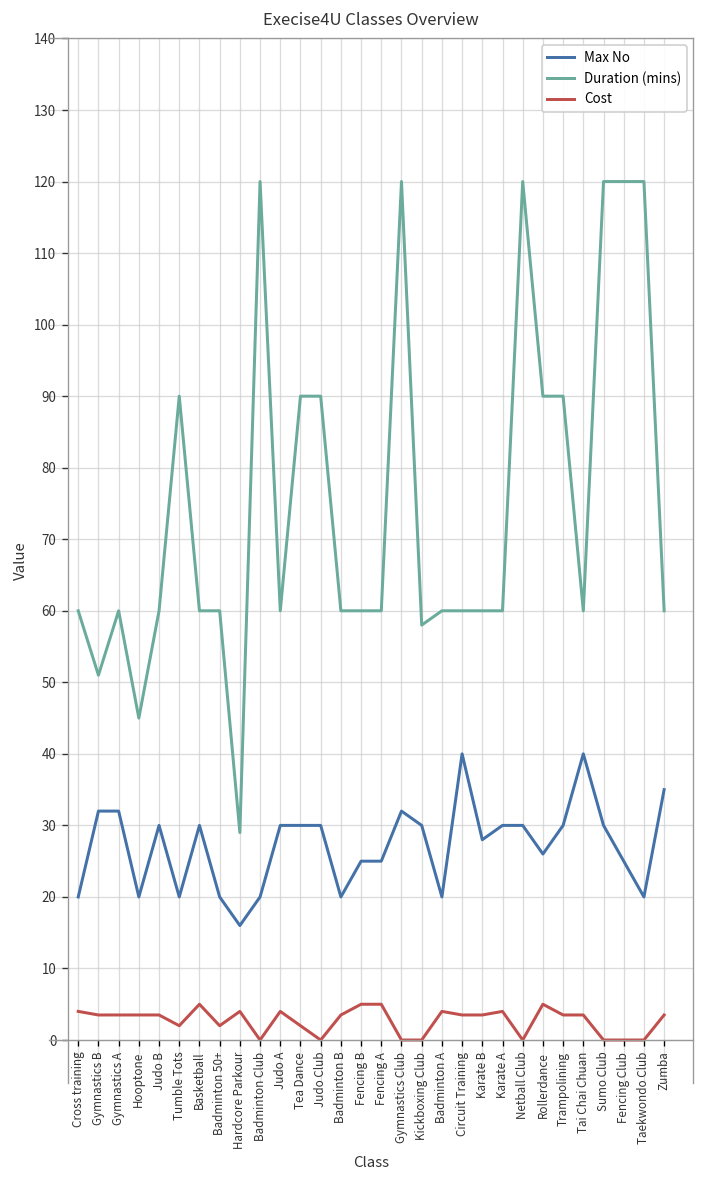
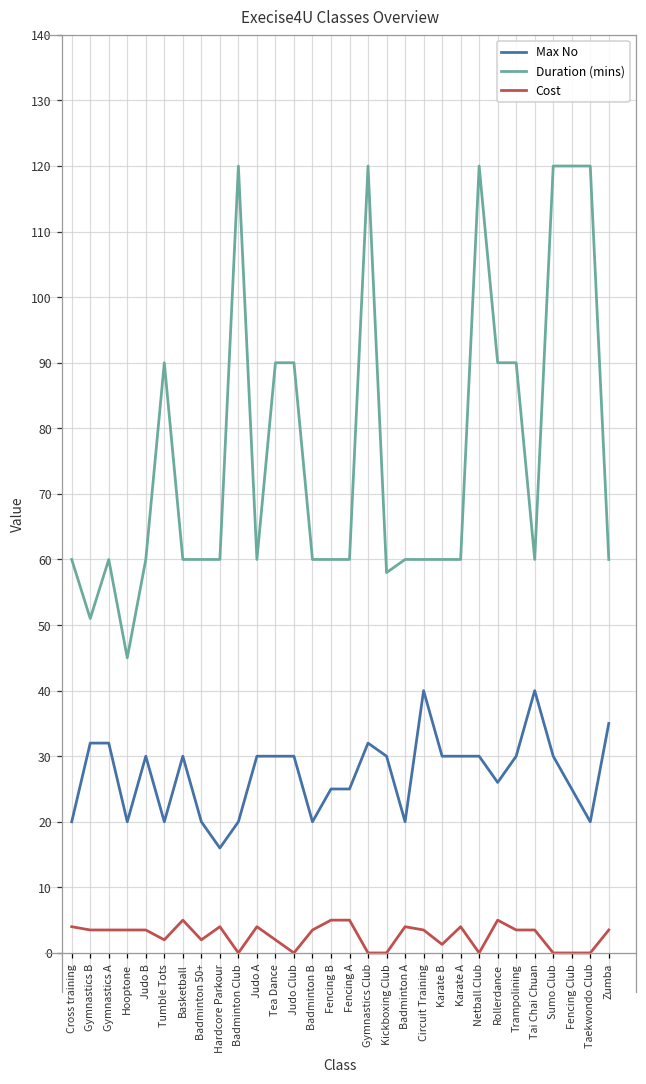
Duration (mins), Hardcore Parkour: 29 -> 60
Max No, Karate B: 28 -> 30
Cost, Karate B: 4 -> 1
